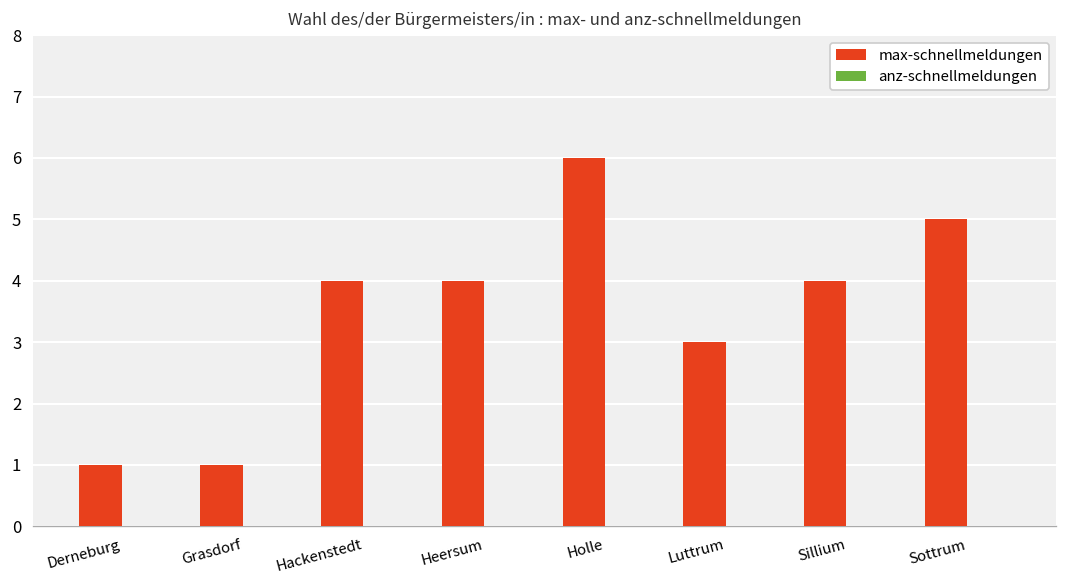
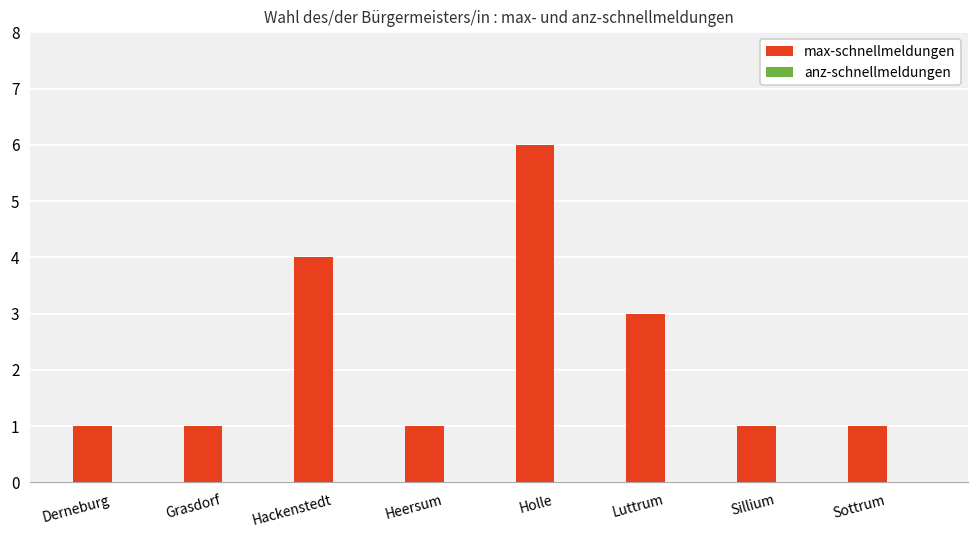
max-schnellmeldungen, Heersum: 4 -> 1
max-schnellmeldungen, Sillium: 4 -> 1
max-schnellmeldungen, Sottrum: 5 -> 1
